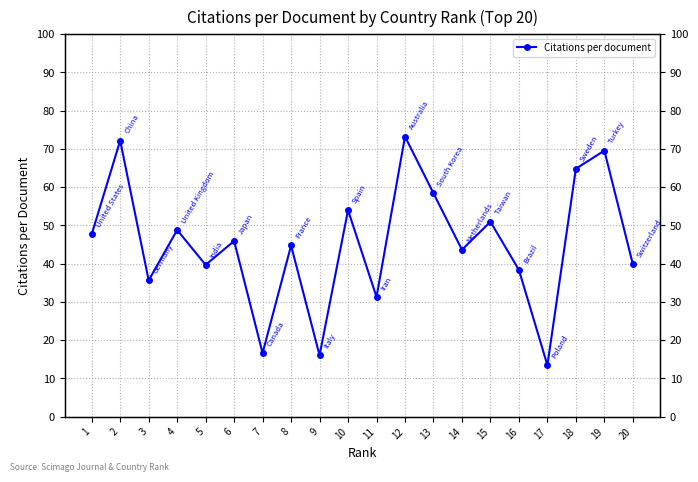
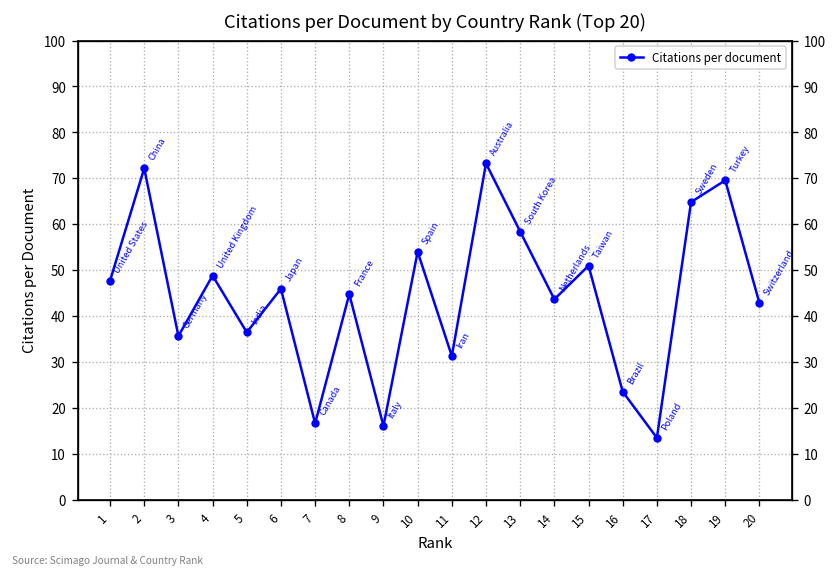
5: 40 -> 36
16: 38 -> 24
20: 40 -> 43
